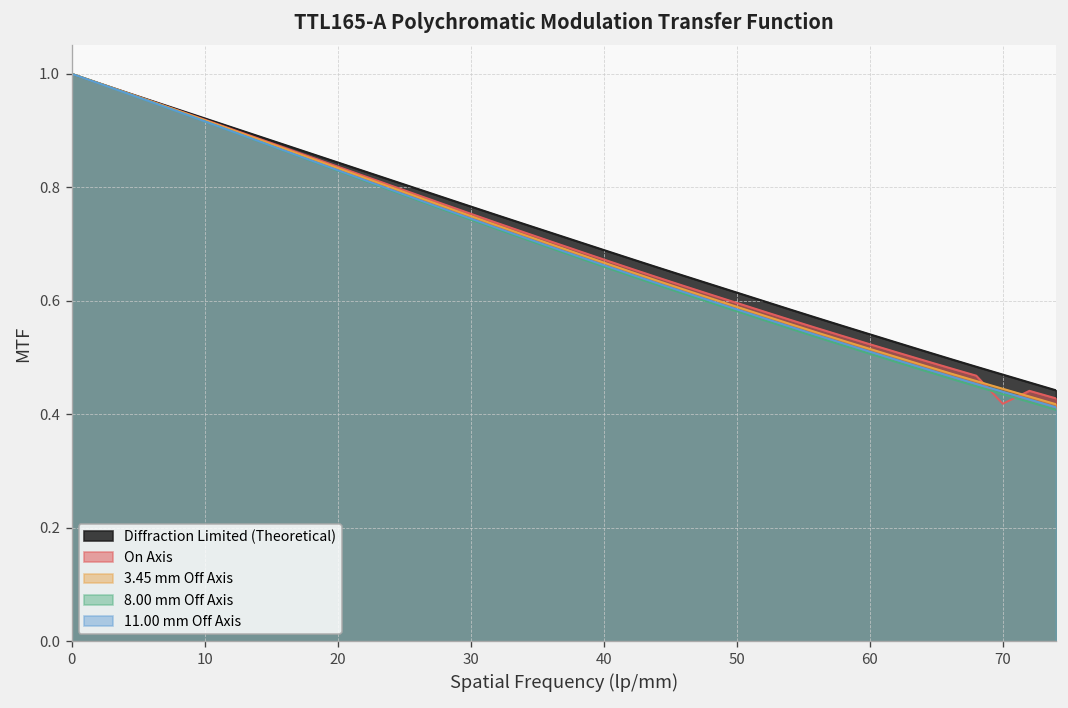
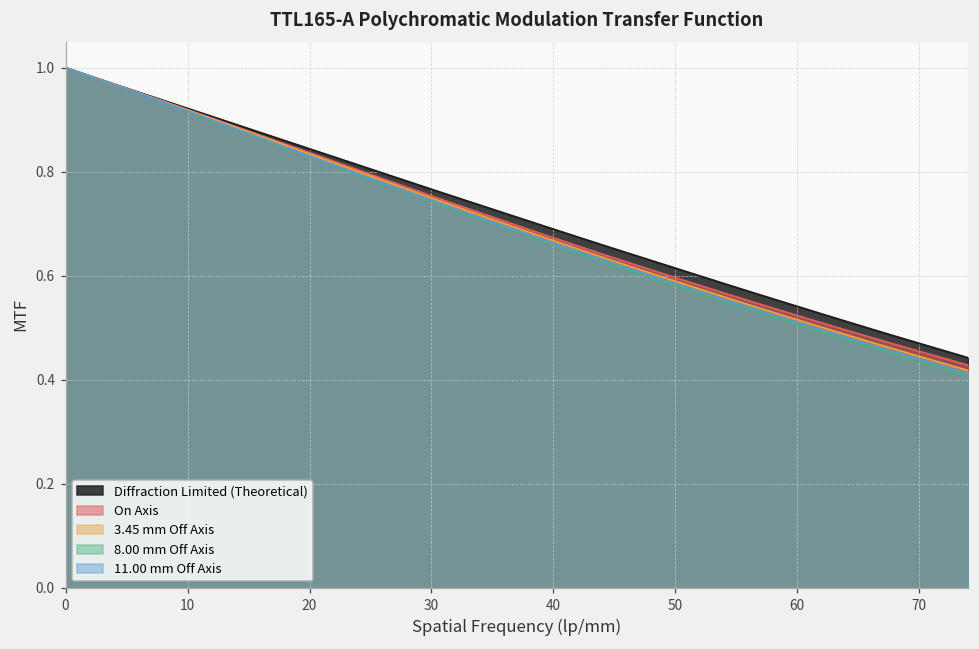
On Axis, 70: 0.42 -> 0.45
